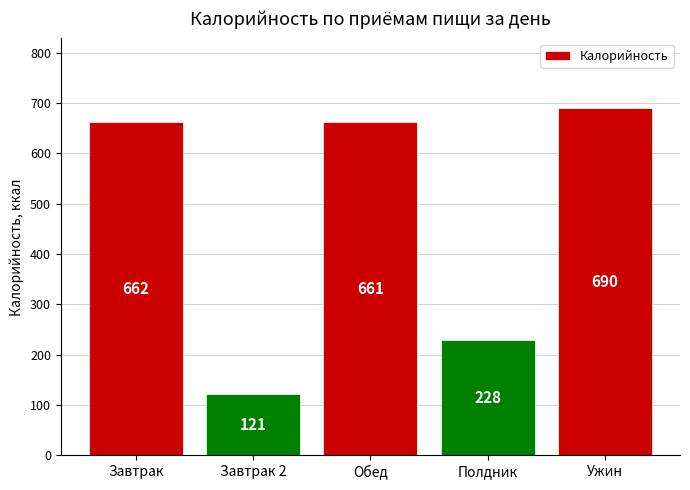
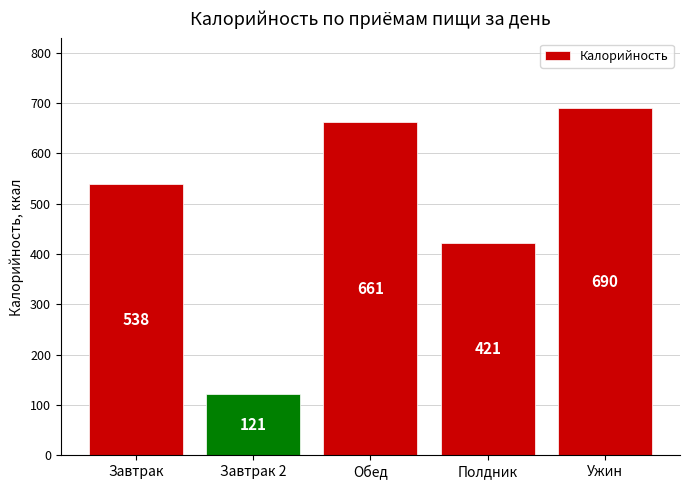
Завтрак: 662 -> 538
Полдник: 228 -> 421
